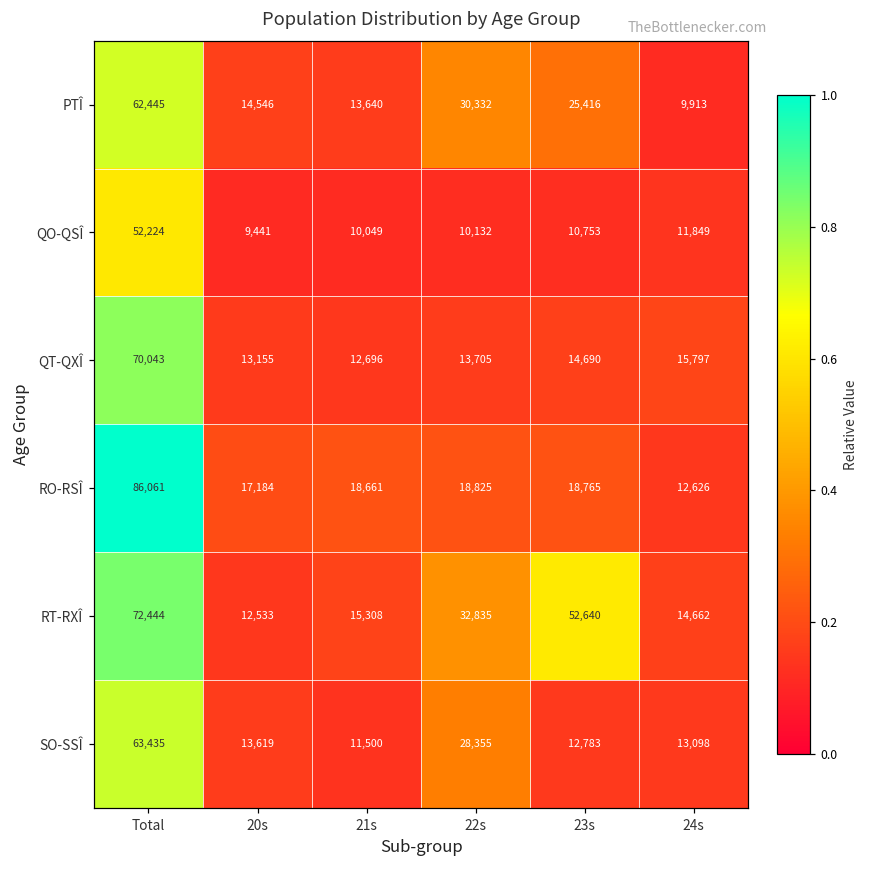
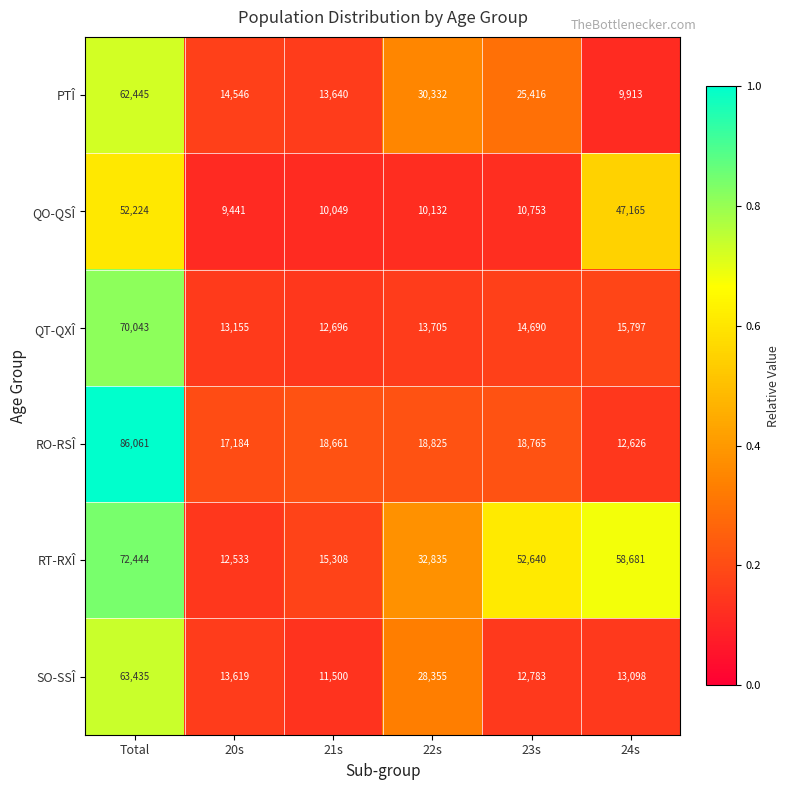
QO-QSÎ, 24s: 11,849 -> 47,165
RT-RXÎ, 24s: 14,662 -> 58,681
